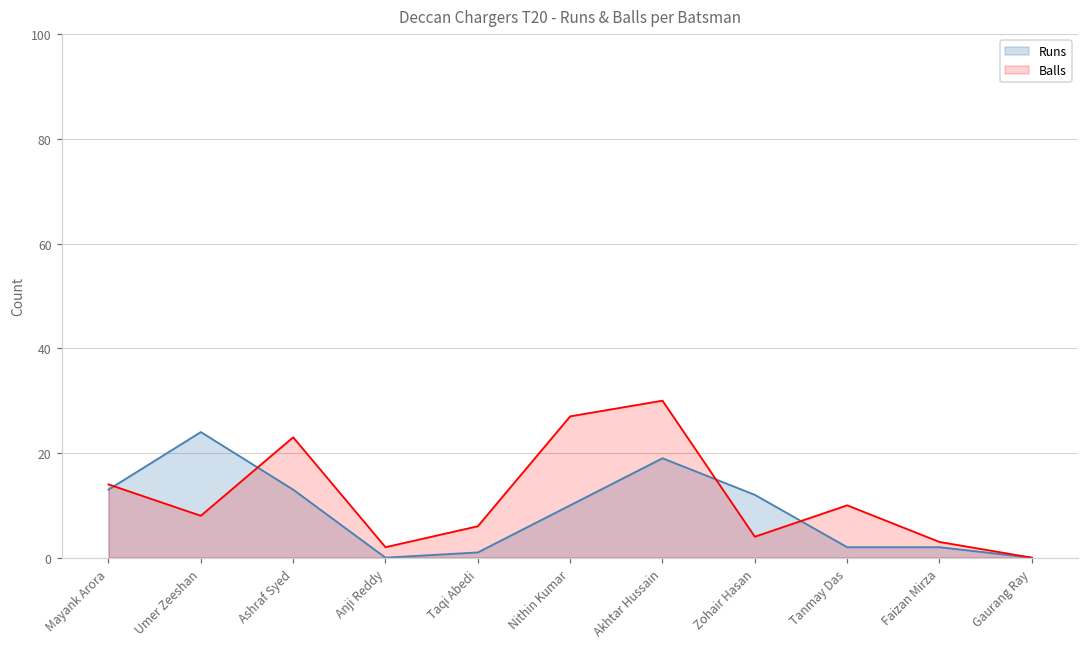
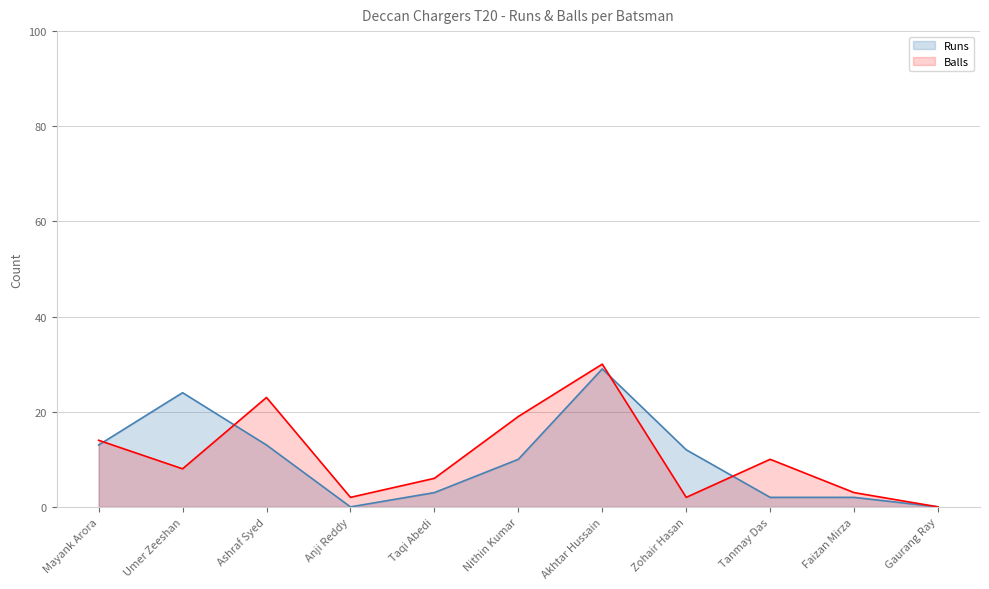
Runs, Taqi Abedi: 1 -> 3
Balls, Nithin Kumar: 27 -> 19
Runs, Akhtar Hussain: 19 -> 29
Balls, Zohair Hasan: 4 -> 2
